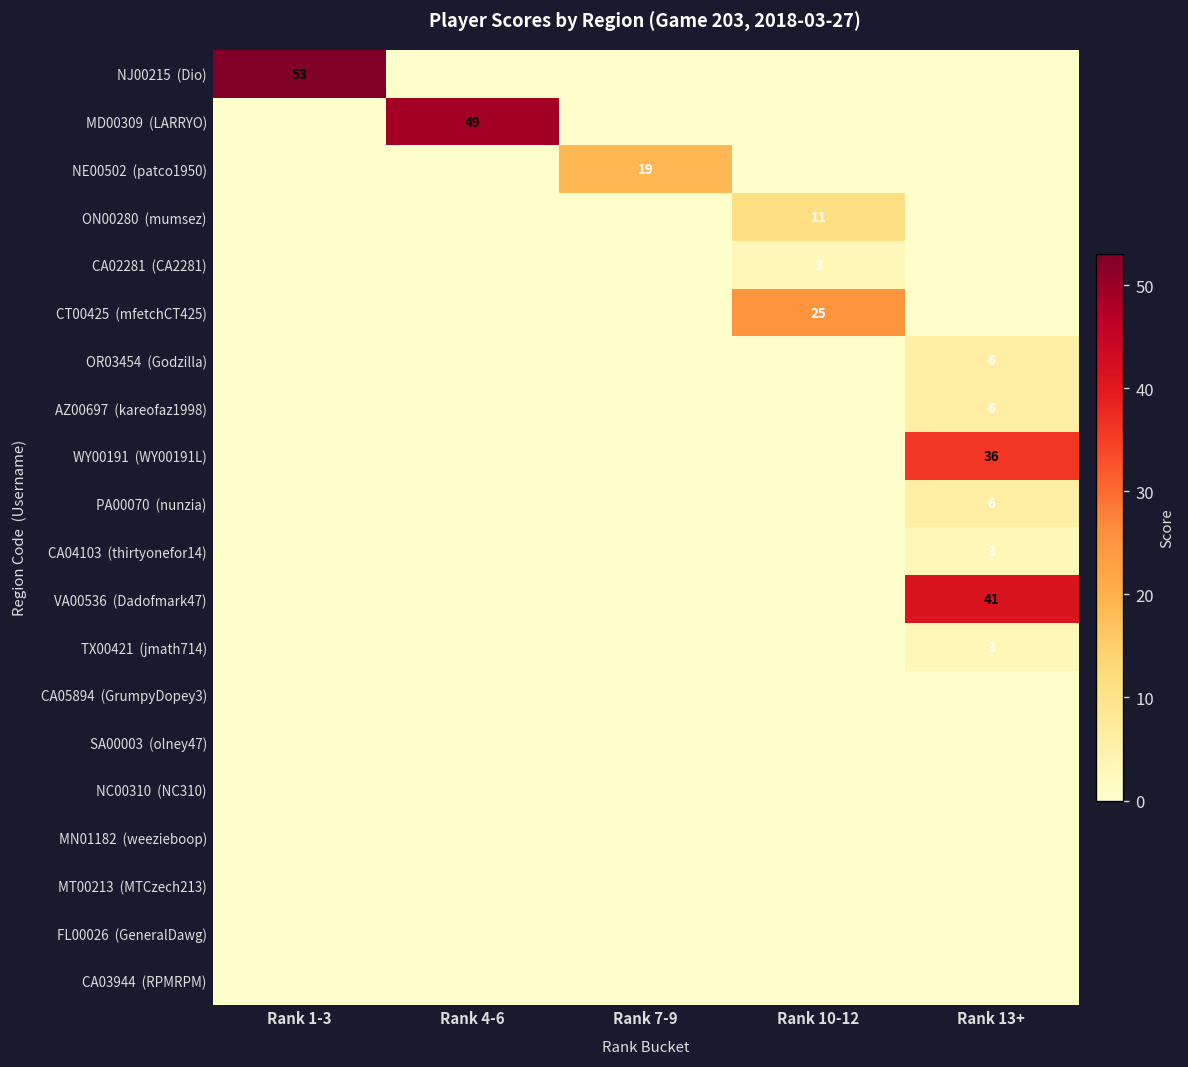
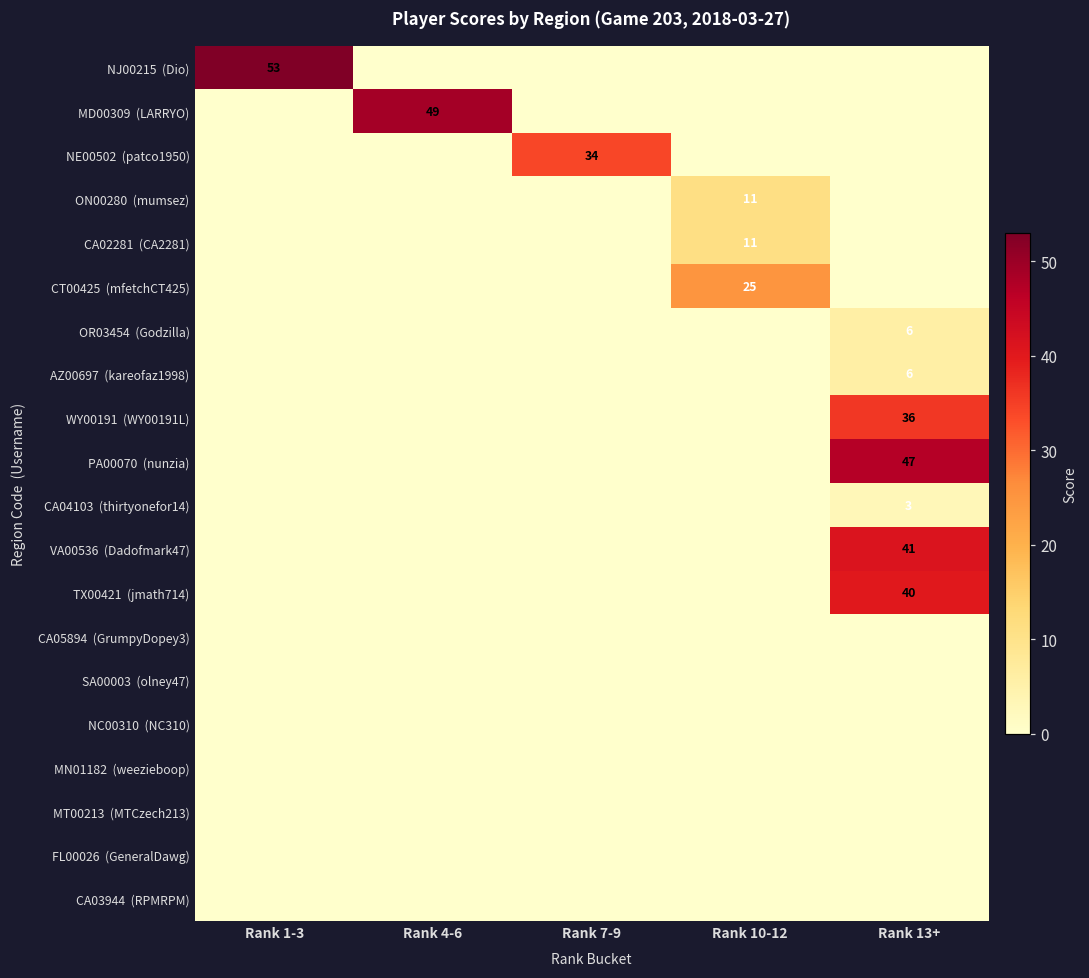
NE00502 (patco1950), Rank 7-9: 19 -> 34
CA02281 (CA2281), Rank 10-12: 3 -> 11
PA00070 (nunzia), Rank 13+: 6 -> 47
TX00421 (jmath714), Rank 13+: 3 -> 40
